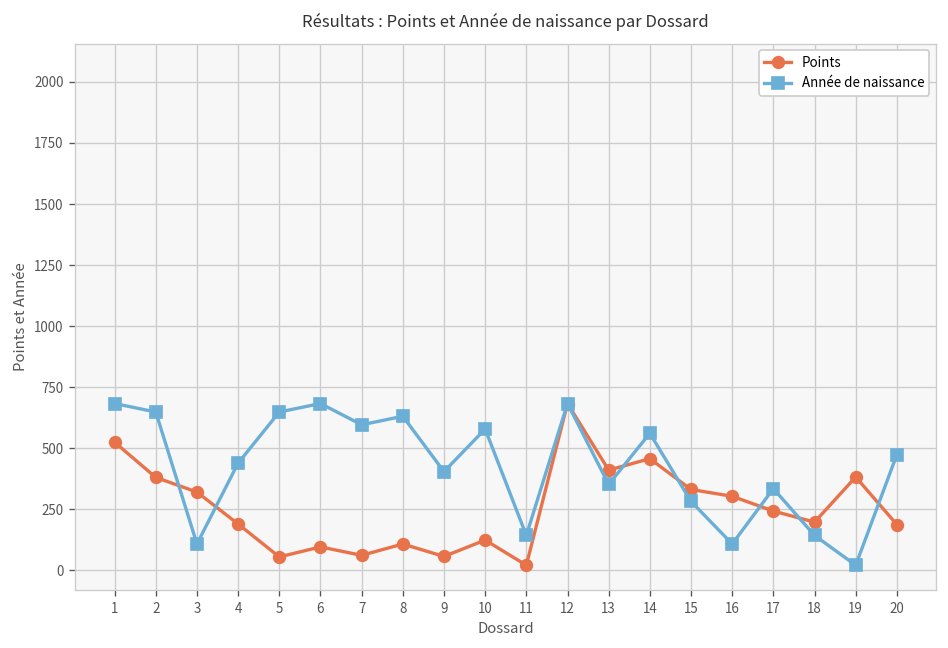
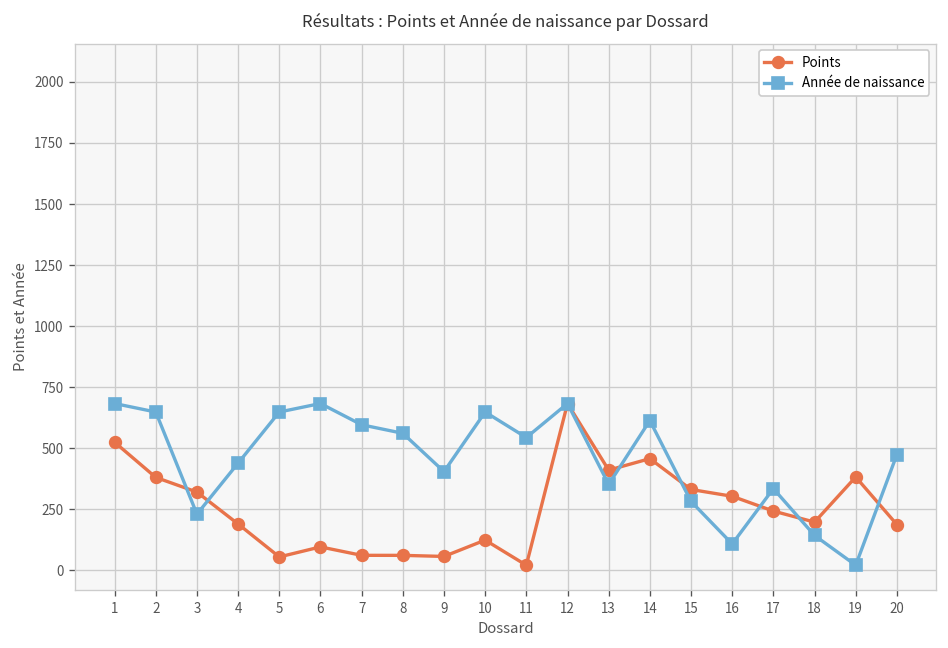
Année de naissance, 3: 110 -> 230
Points, 8: 110 -> 60
Année de naissance, 8: 630 -> 560
Année de naissance, 10: 580 -> 650
Année de naissance, 11: 140 -> 540
Année de naissance, 14: 560 -> 610
